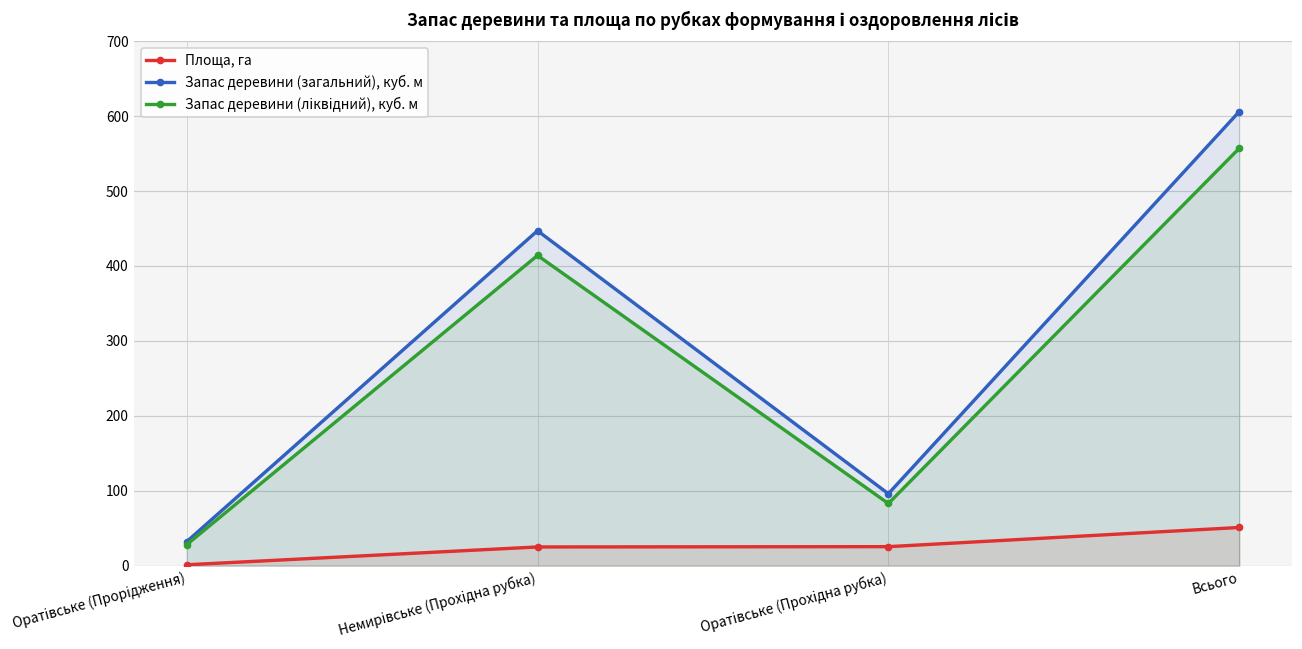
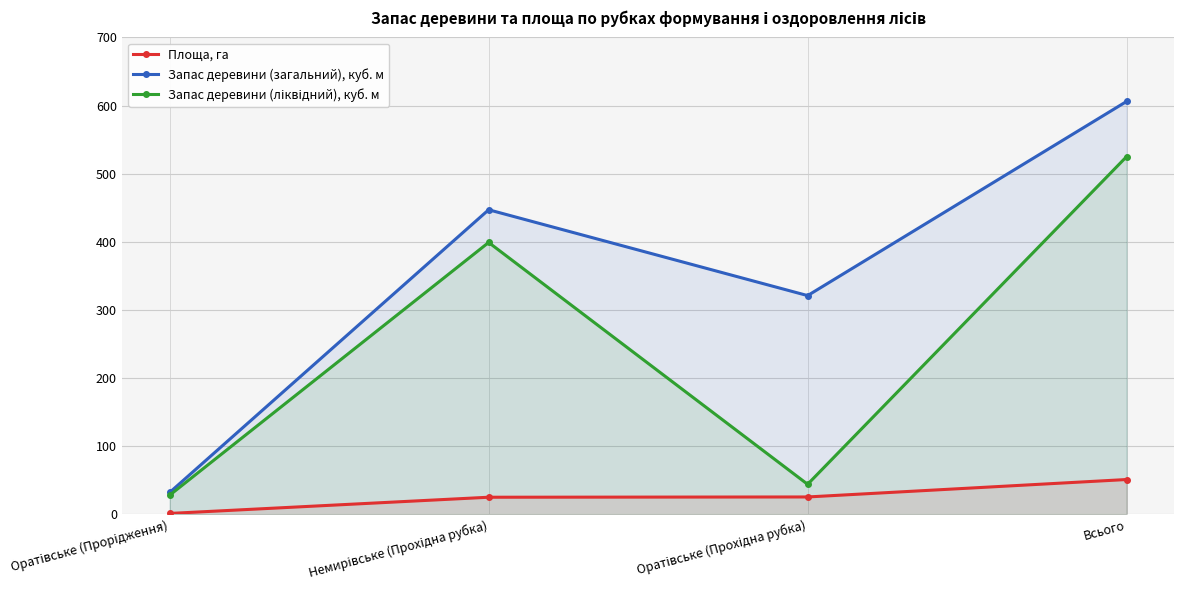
Запас деревини (ліквідний), куб. м, Немирівське (Прохідна рубка): 410 -> 400
Запас деревини (загальний), куб. м, Оратівське (Прохідна рубка): 100 -> 320
Запас деревини (ліквідний), куб. м, Оратівське (Прохідна рубка): 80 -> 40
Запас деревини (ліквідний), куб. м, Всього: 560 -> 530
